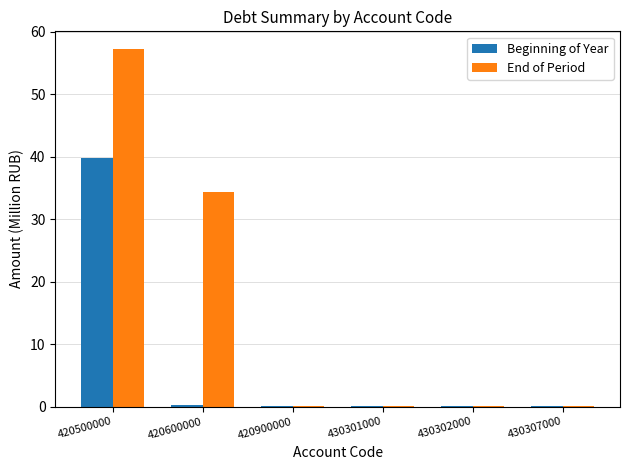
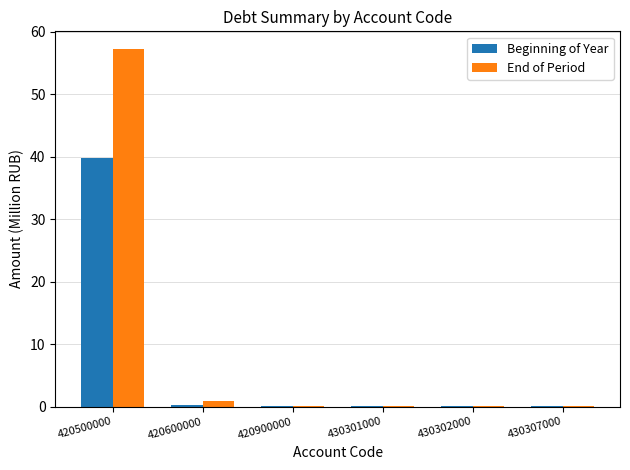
End of Period, 420600000: 34 -> 1
